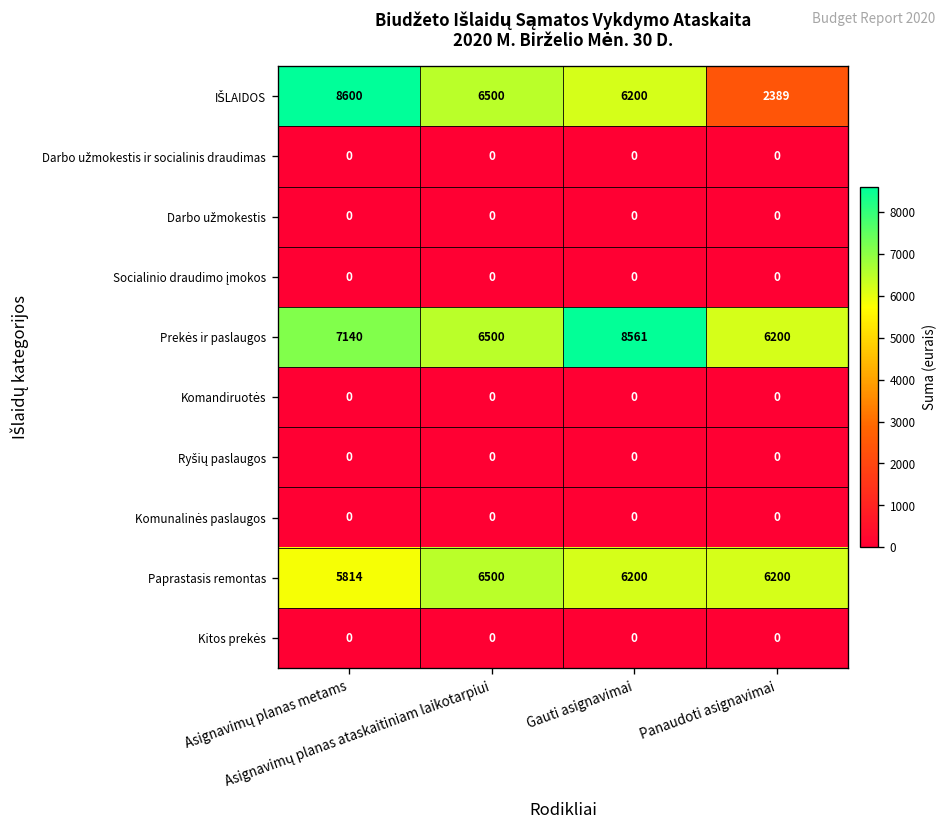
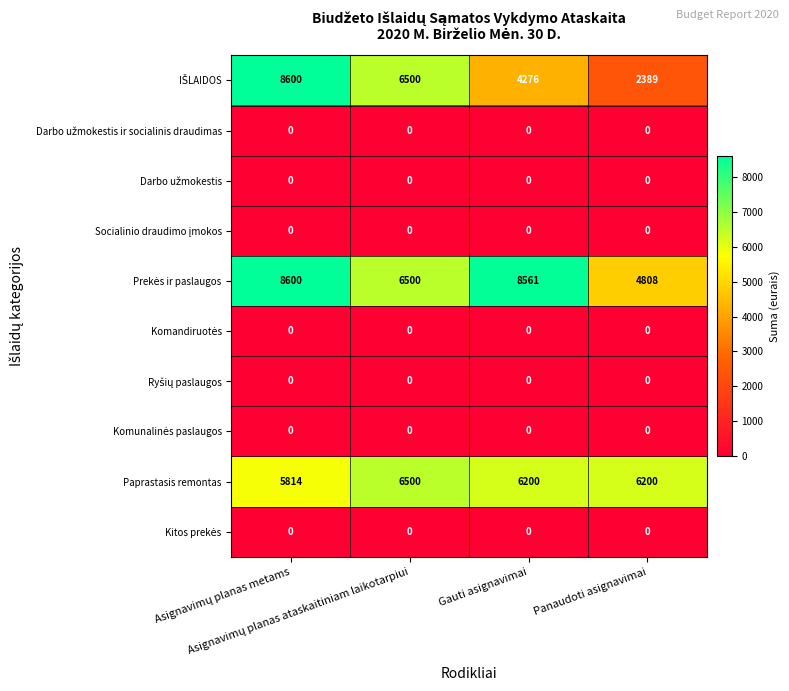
IŠLAIDOS, Gauti asignavimai: 6200 -> 4276
Prekės ir paslaugos, Asignavimų planas metams: 7140 -> 8600
Prekės ir paslaugos, Panaudoti asignavimai: 6200 -> 4808
